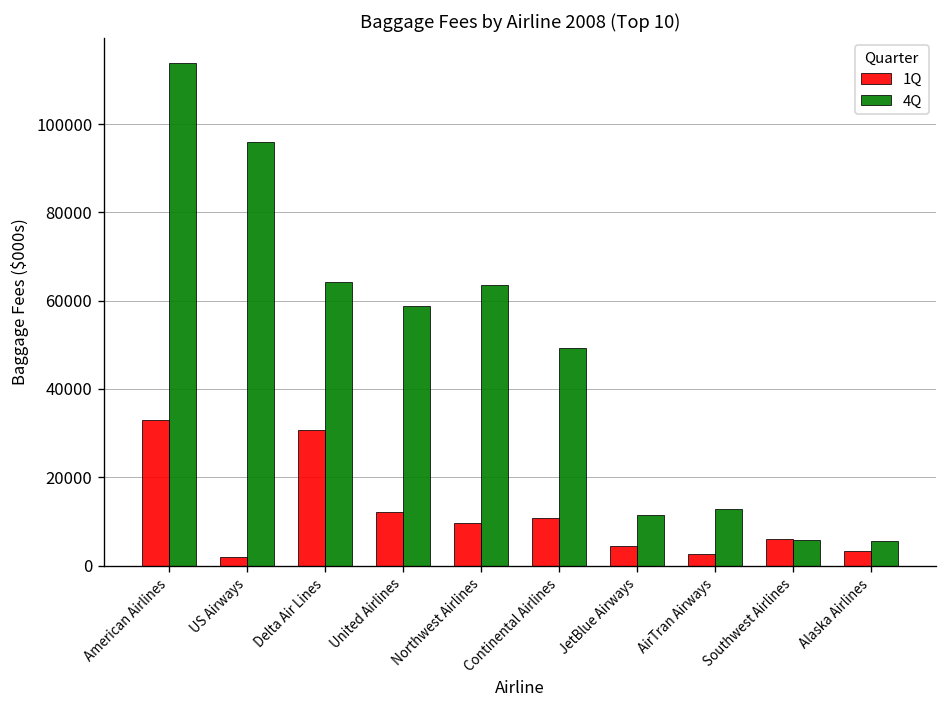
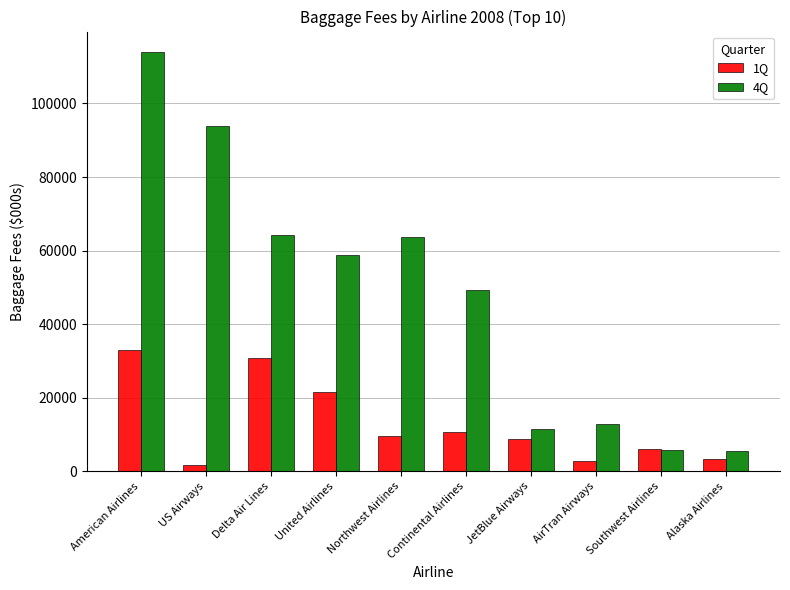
4Q, US Airways: 96000 -> 94000
1Q, United Airlines: 12000 -> 22000
1Q, JetBlue Airways: 4000 -> 9000
